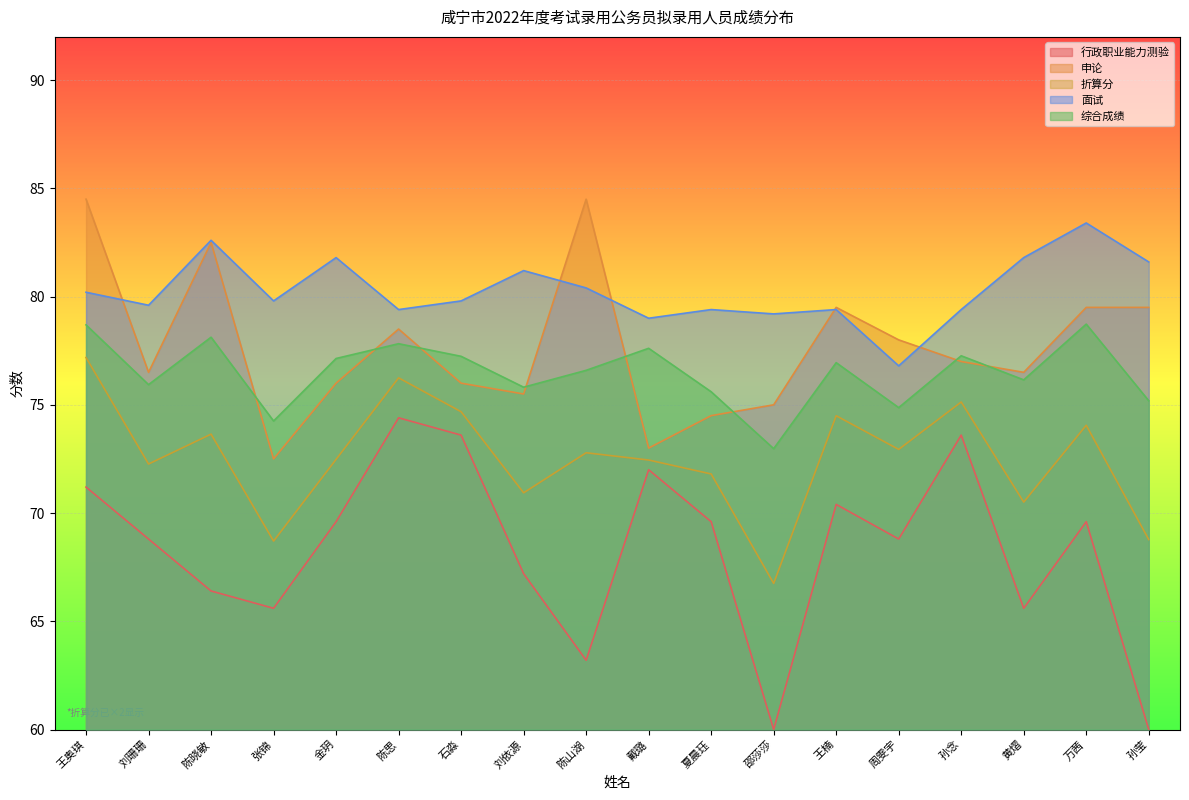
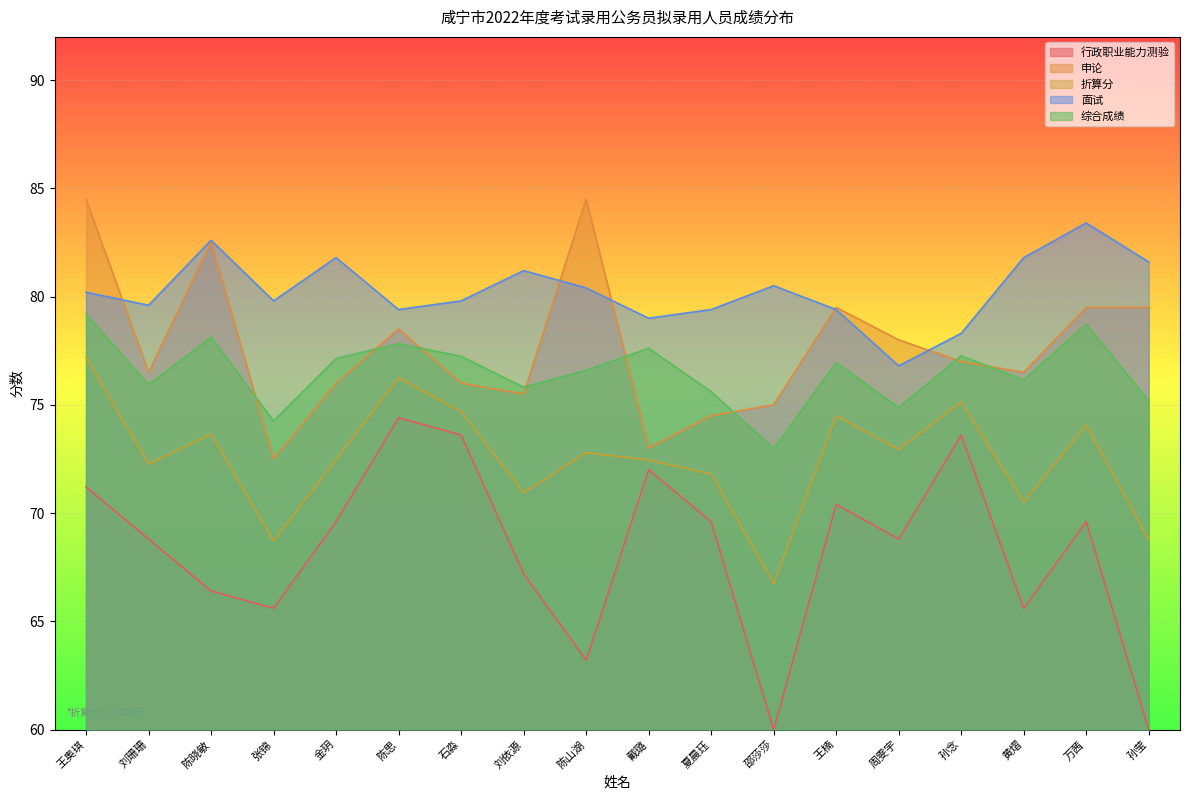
综合成绩, 王奥琪: 78.7 -> 79.2
面试, 邵莎莎: 79.2 -> 80.5
面试, 孙念: 79.4 -> 78.3
